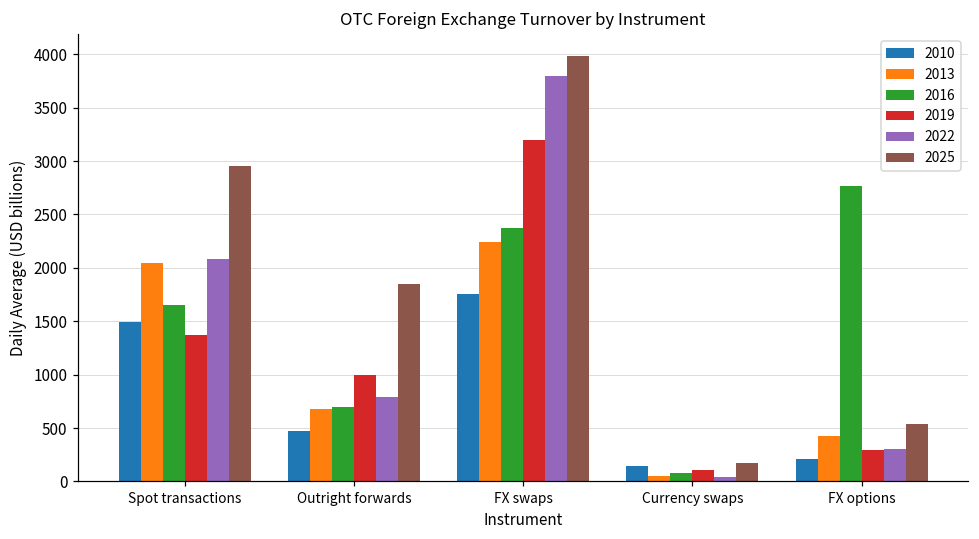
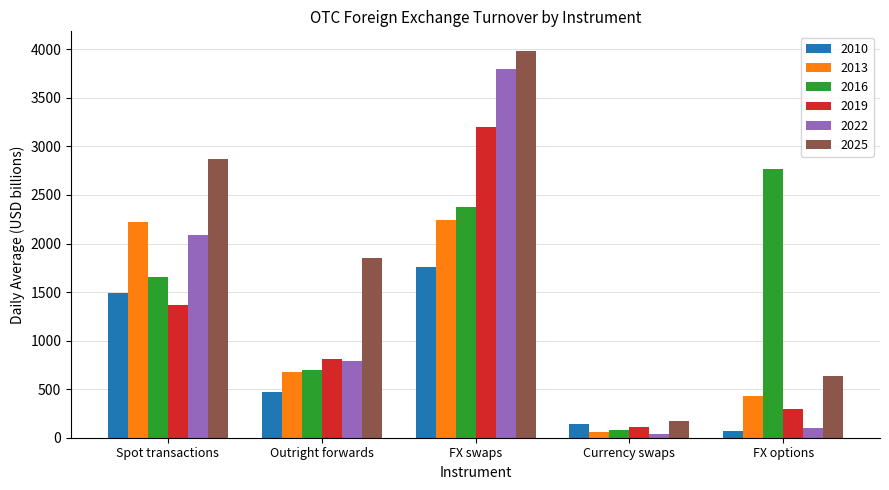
2013, Spot transactions: 2000 -> 2200
2025, Spot transactions: 3000 -> 2900
2019, Outright forwards: 1000 -> 800
2010, FX options: 200 -> 100
2022, FX options: 300 -> 100
2025, FX options: 500 -> 600
